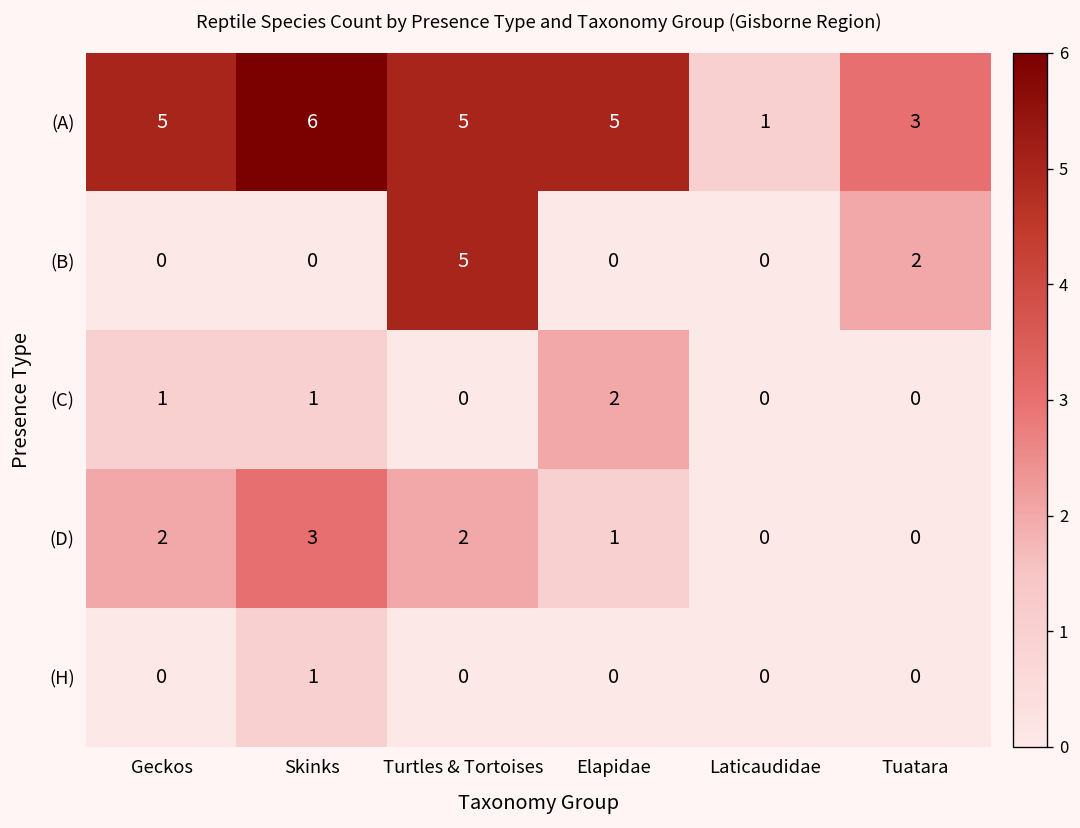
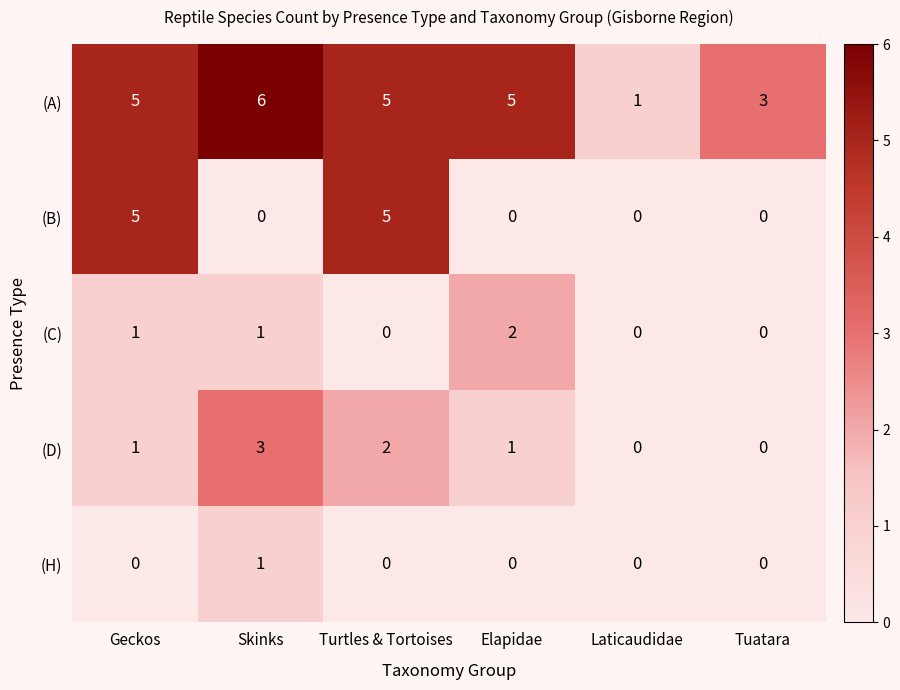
(B), Geckos: 0 -> 5
(B), Tuatara: 2 -> 0
(D), Geckos: 2 -> 1
